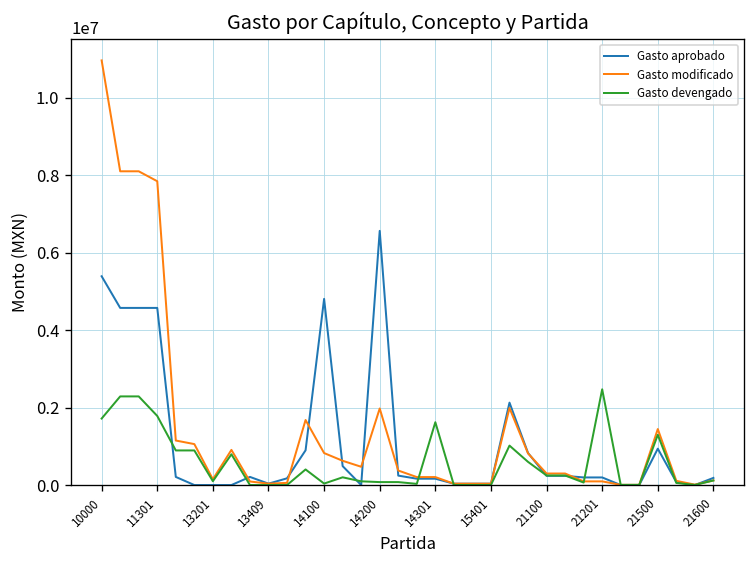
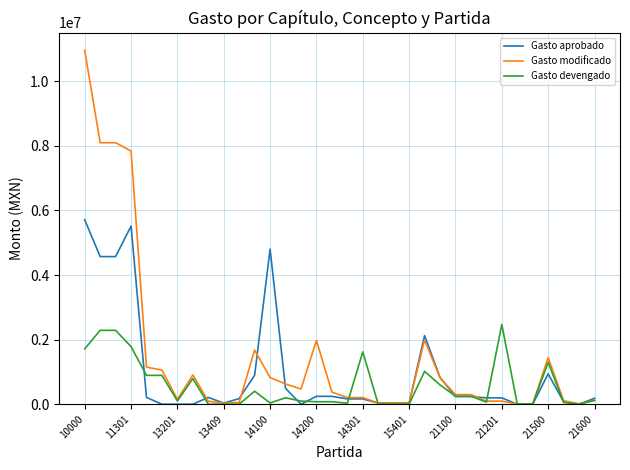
Gasto aprobado, 10000: 5400000 -> 5700000
Gasto aprobado, 11301: 4600000 -> 5500000
Gasto aprobado, 14200: 6600000 -> 200000
